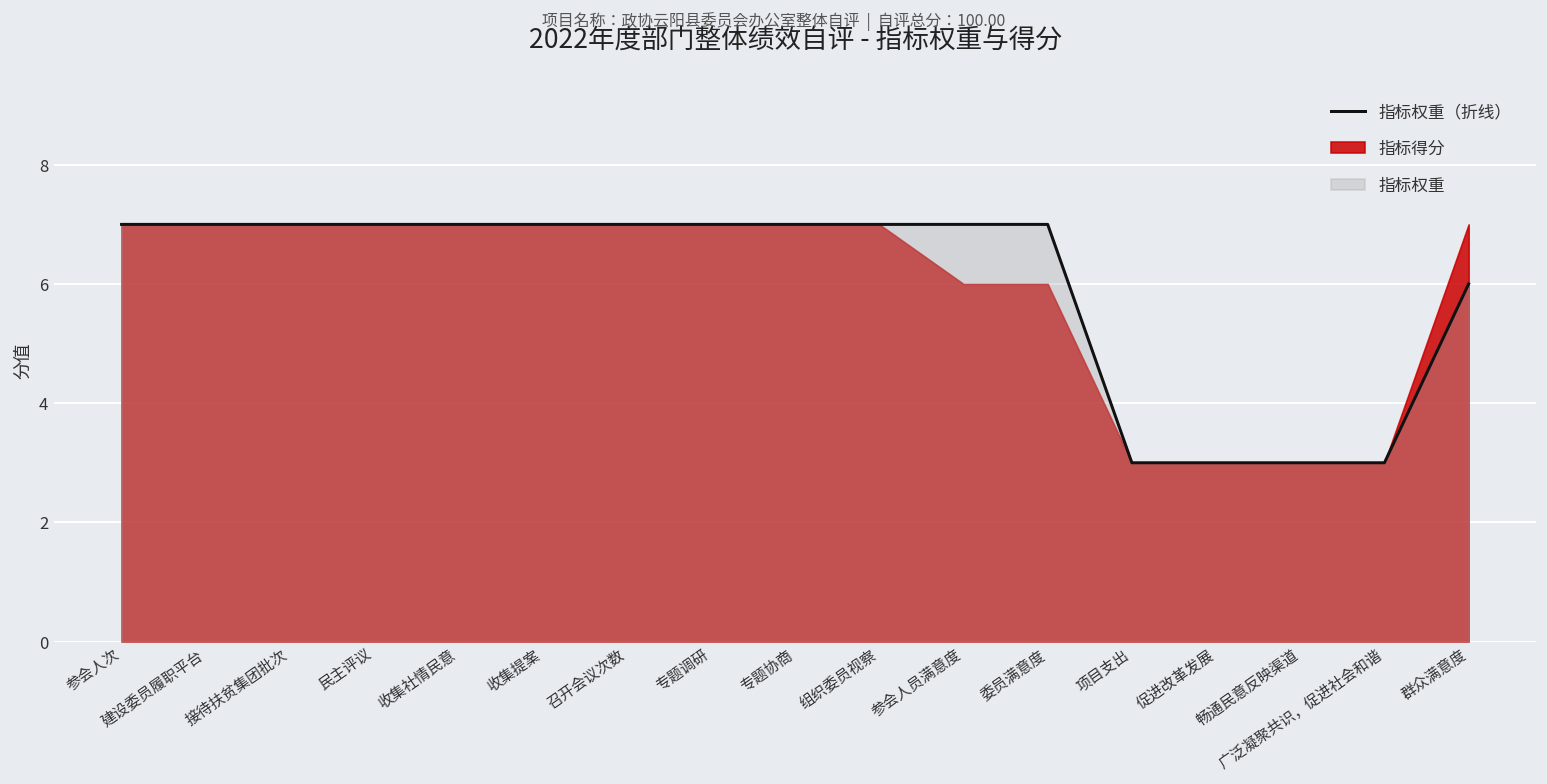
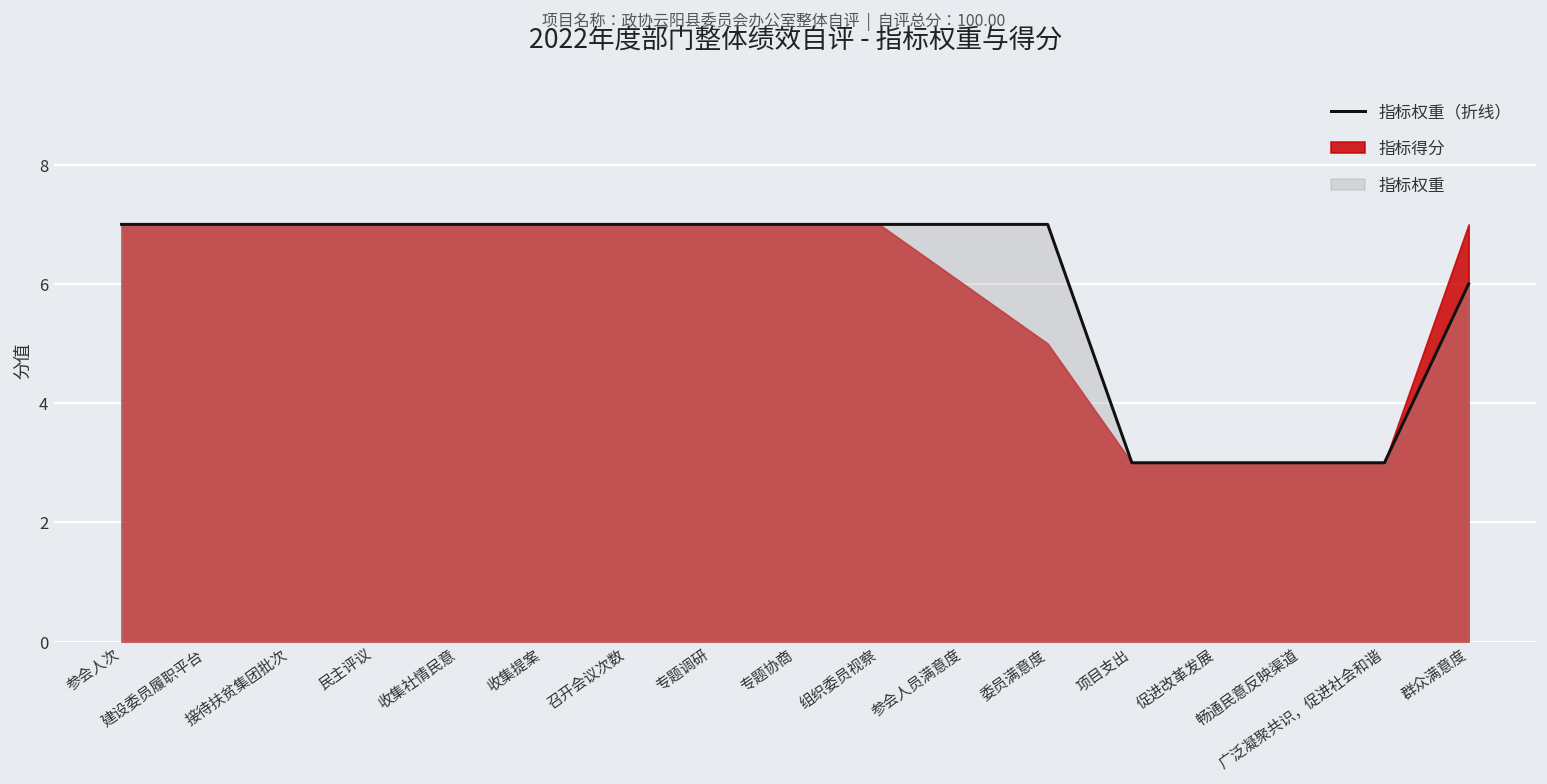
指标得分, 委员满意度: 6 -> 5
